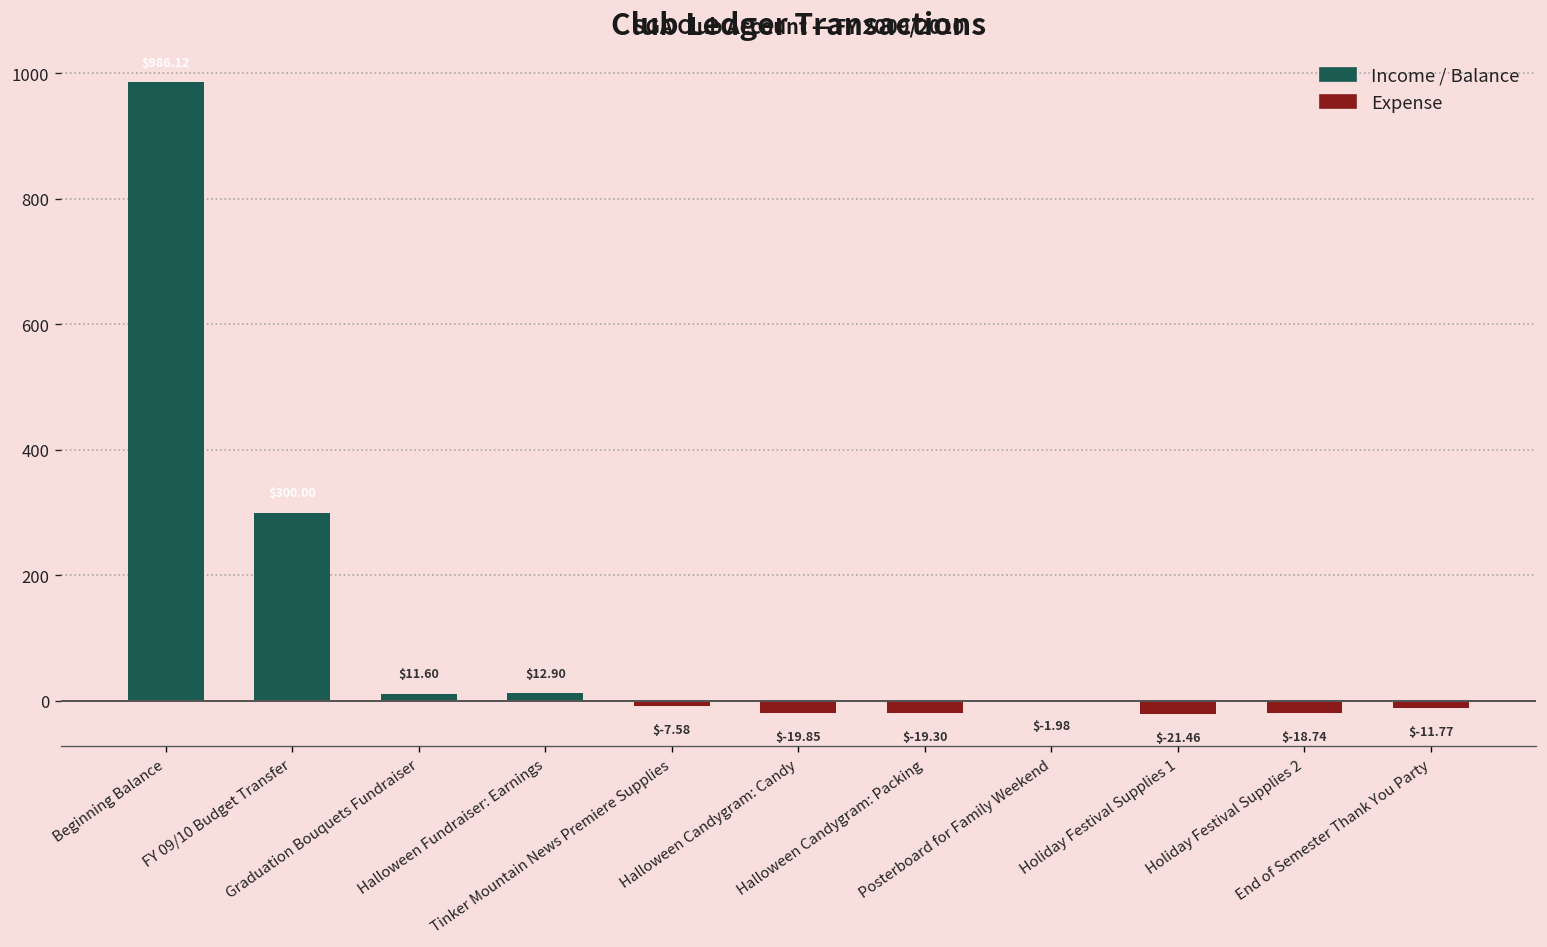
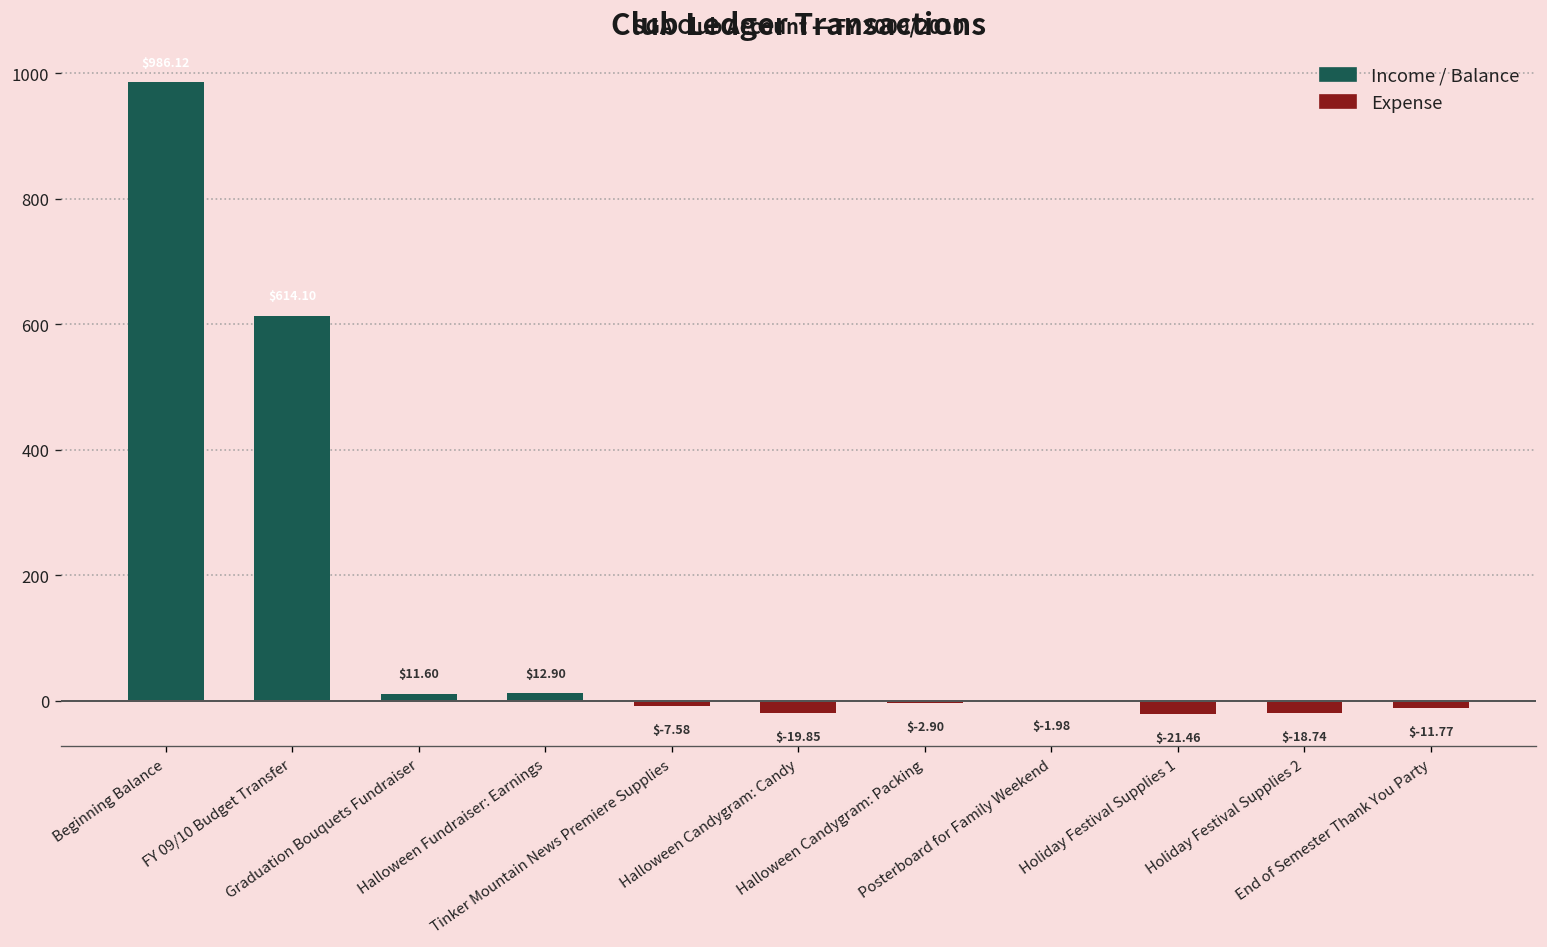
FY 09/10 Budget Transfer: 300 -> 610
Halloween Candygram: Packing: $-19.30 -> $-2.90
